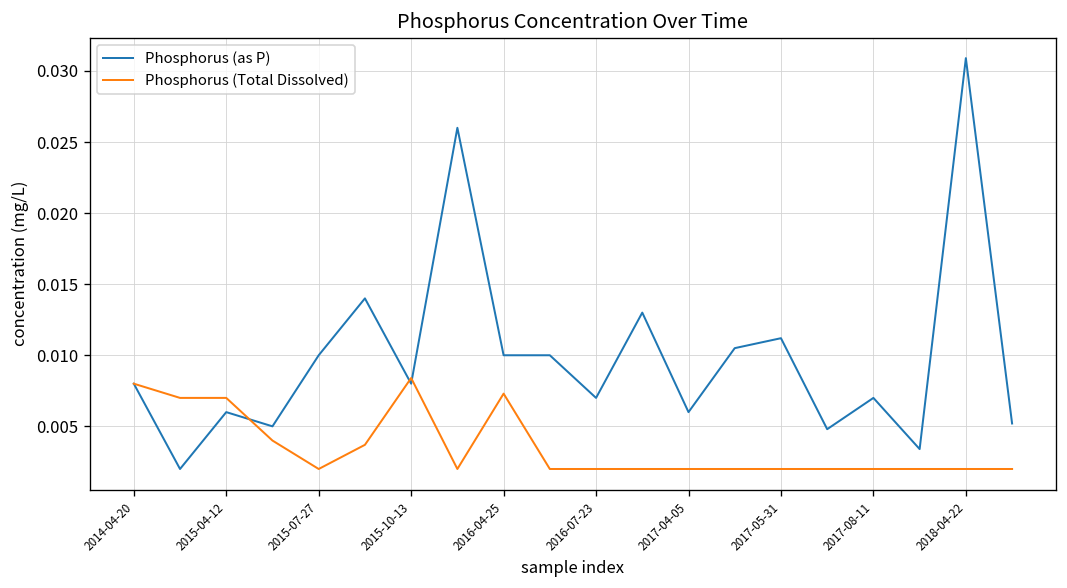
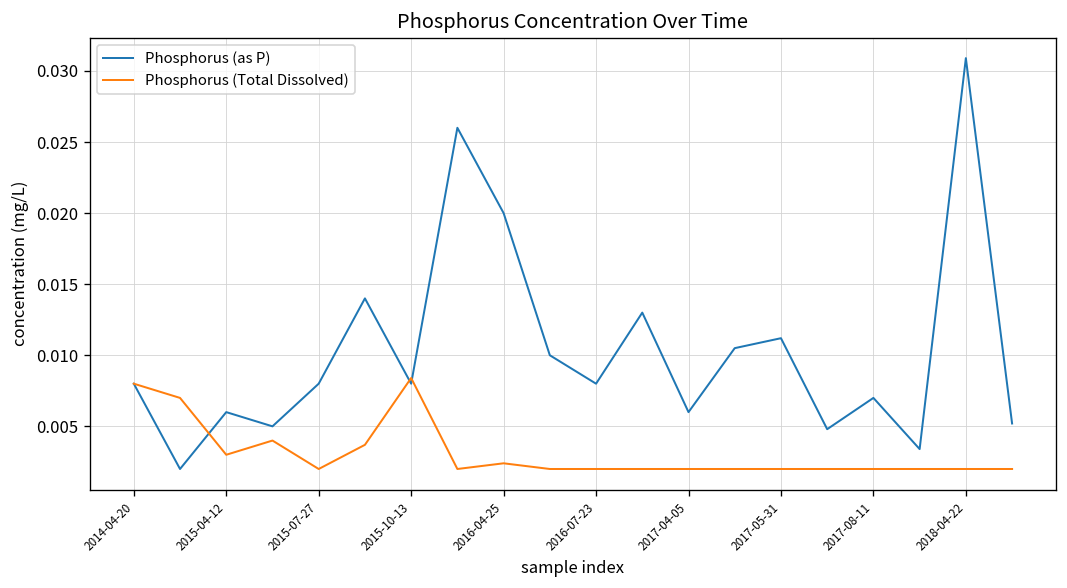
Phosphorus (Total Dissolved), 2015-04-12: 0.007 -> 0.003
Phosphorus (as P), 2015-07-27: 0.010 -> 0.008
Phosphorus (as P), 2016-04-25: 0.01 -> 0.02
Phosphorus (Total Dissolved), 2016-04-25: 0.0073 -> 0.0024
Phosphorus (as P), 2016-07-23: 0.007 -> 0.008
